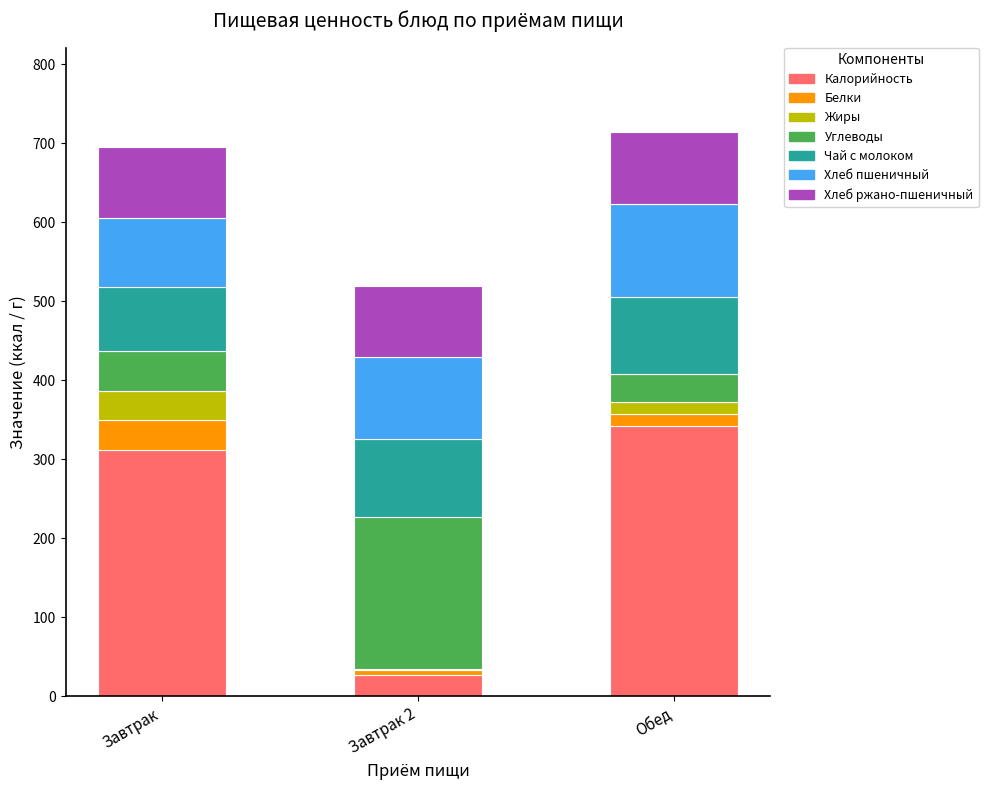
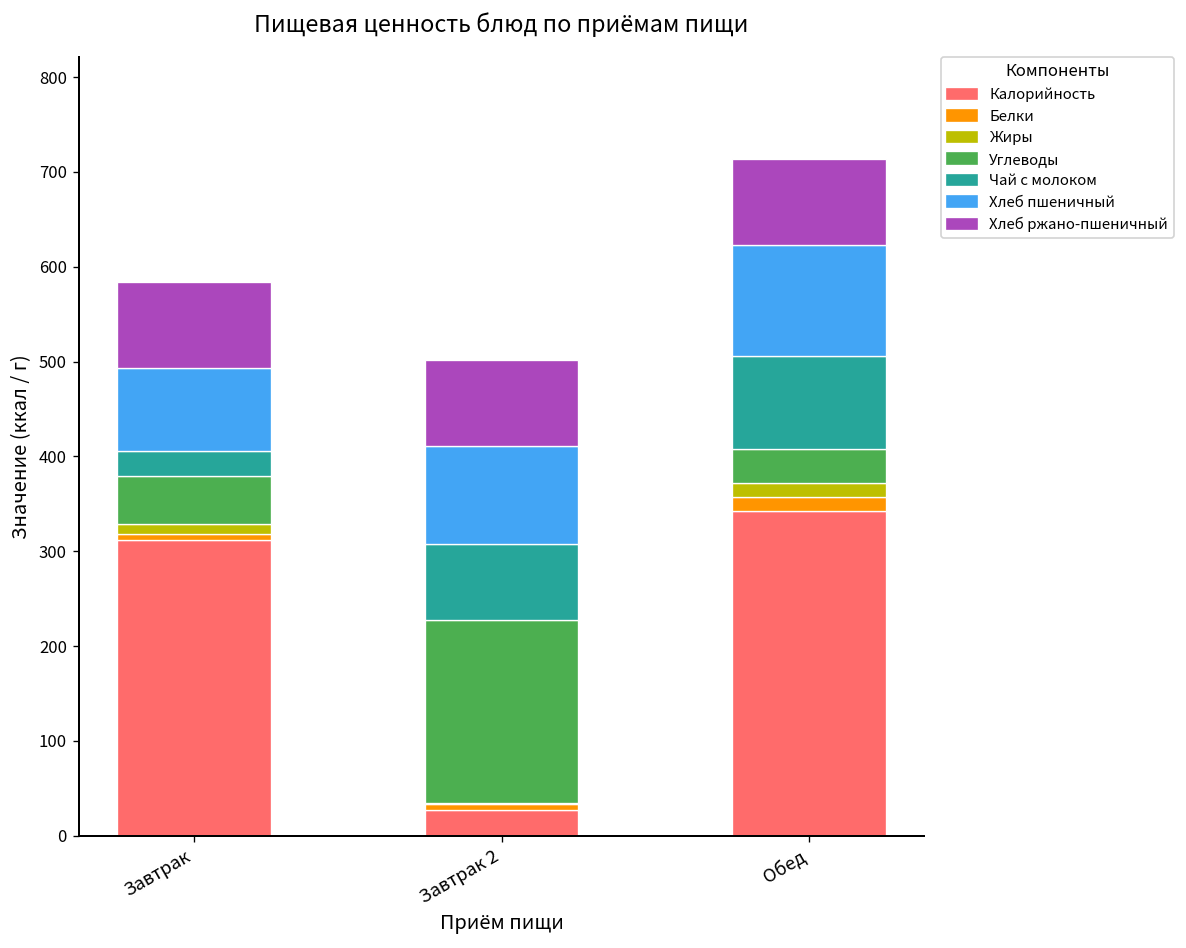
Белки, Завтрак: 40 -> 10
Жиры, Завтрак: 40 -> 10
Чай с молоком, Завтрак: 80 -> 30
Чай с молоком, Завтрак 2: 100 -> 80
